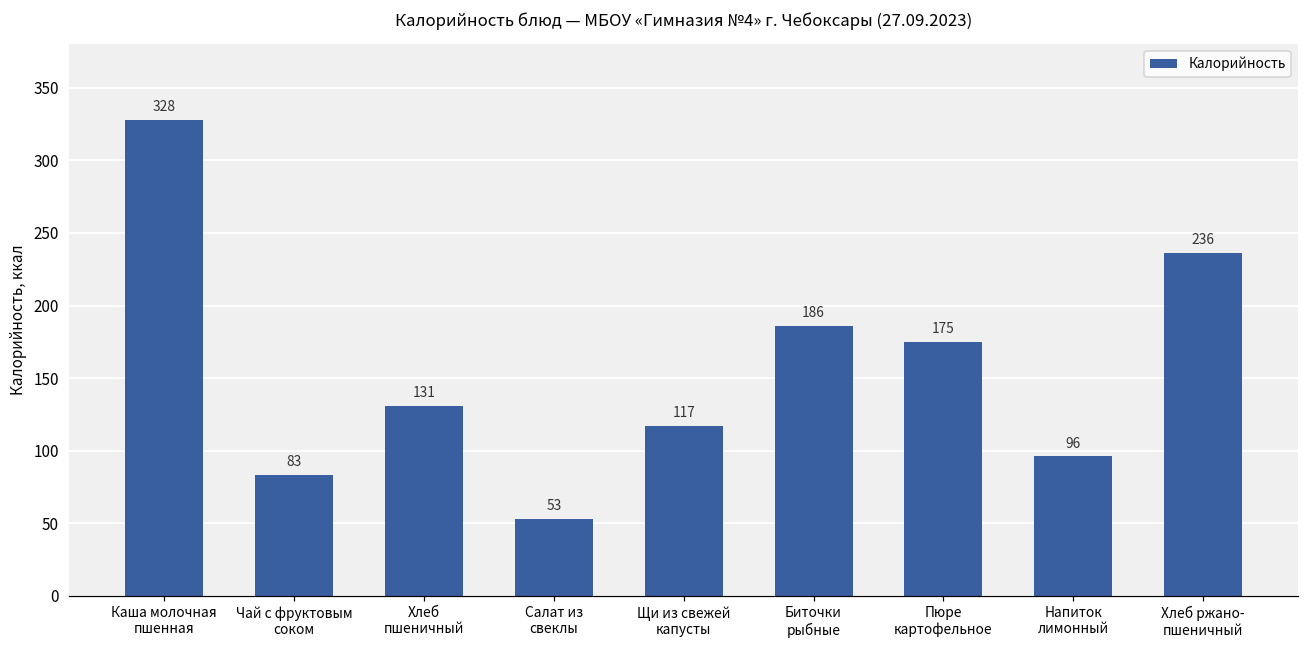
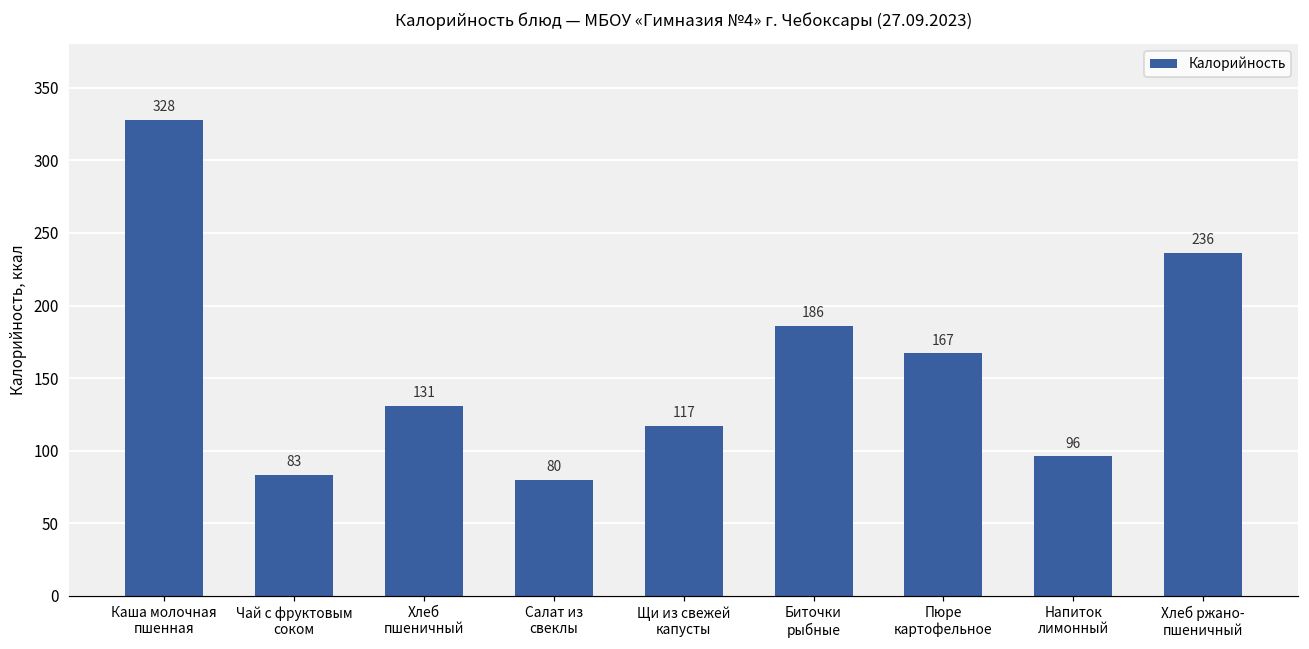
Салат из свеклы: 53 -> 80
Пюре картофельное: 175 -> 167
